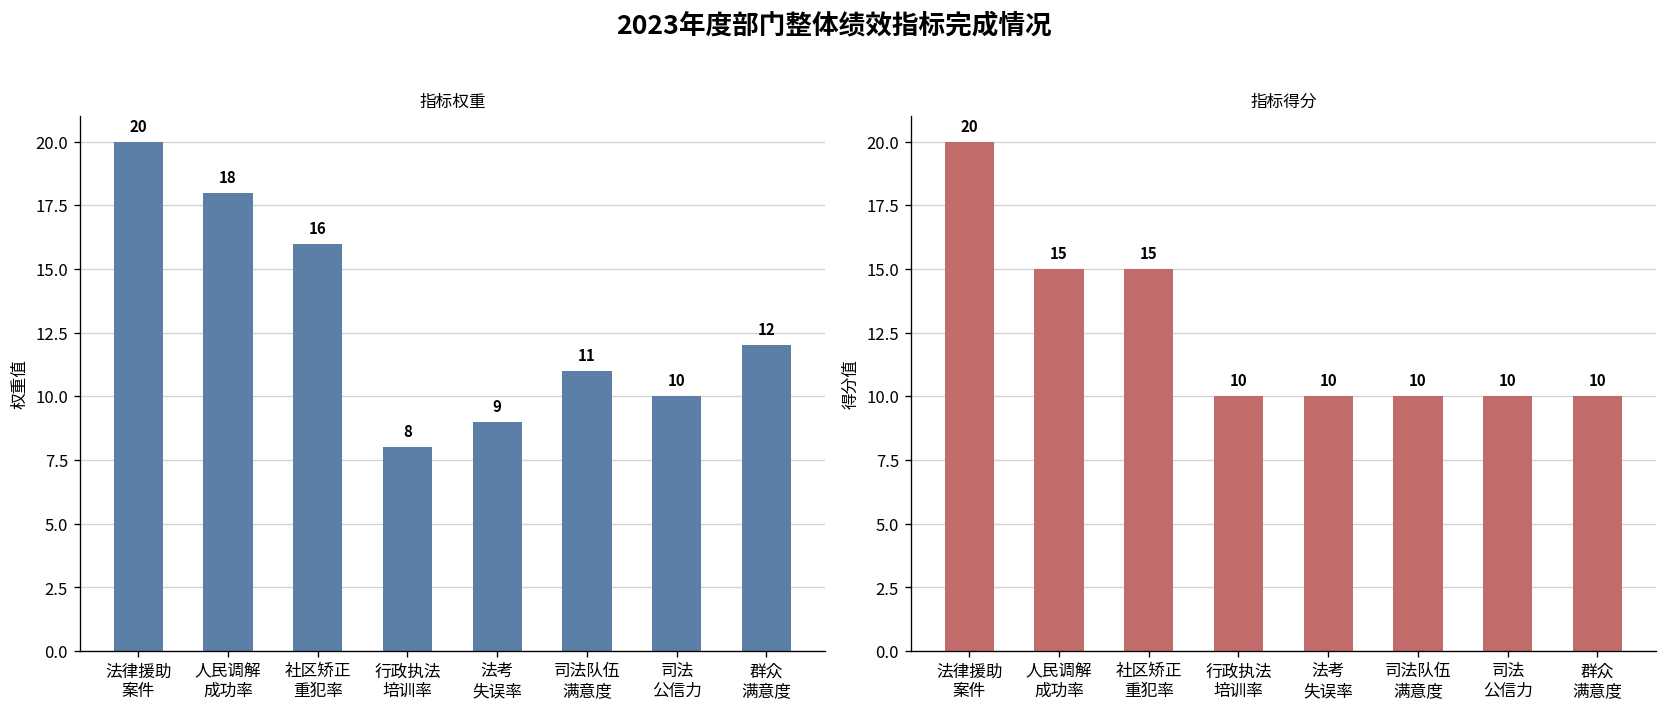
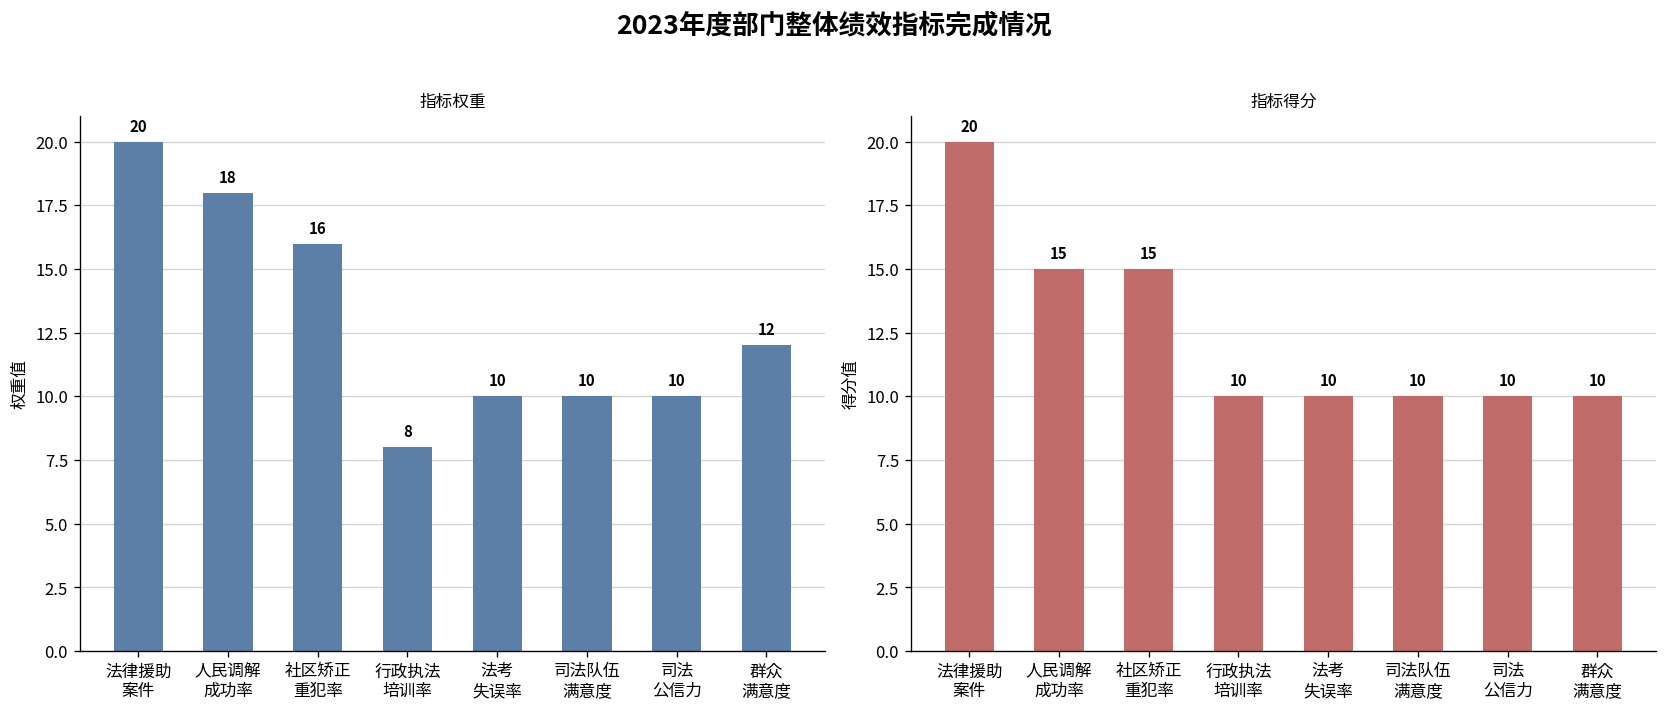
指标权重, 法考 失误率: 9 -> 10
指标权重, 司法队伍 满意度: 11 -> 10
